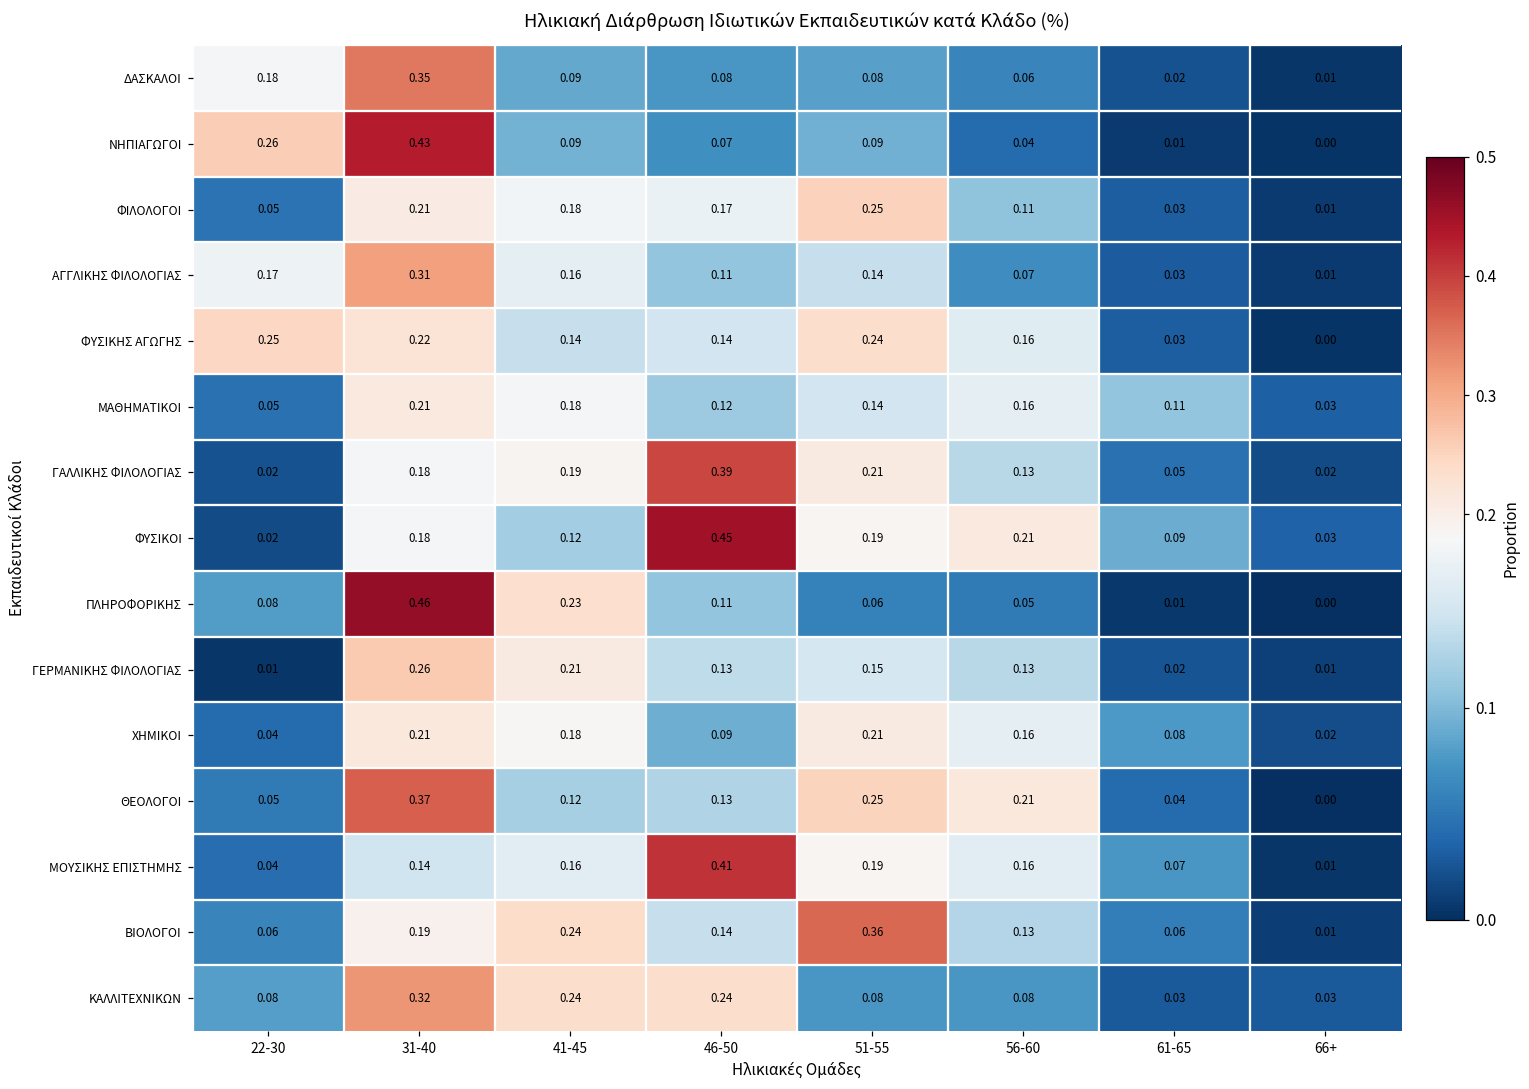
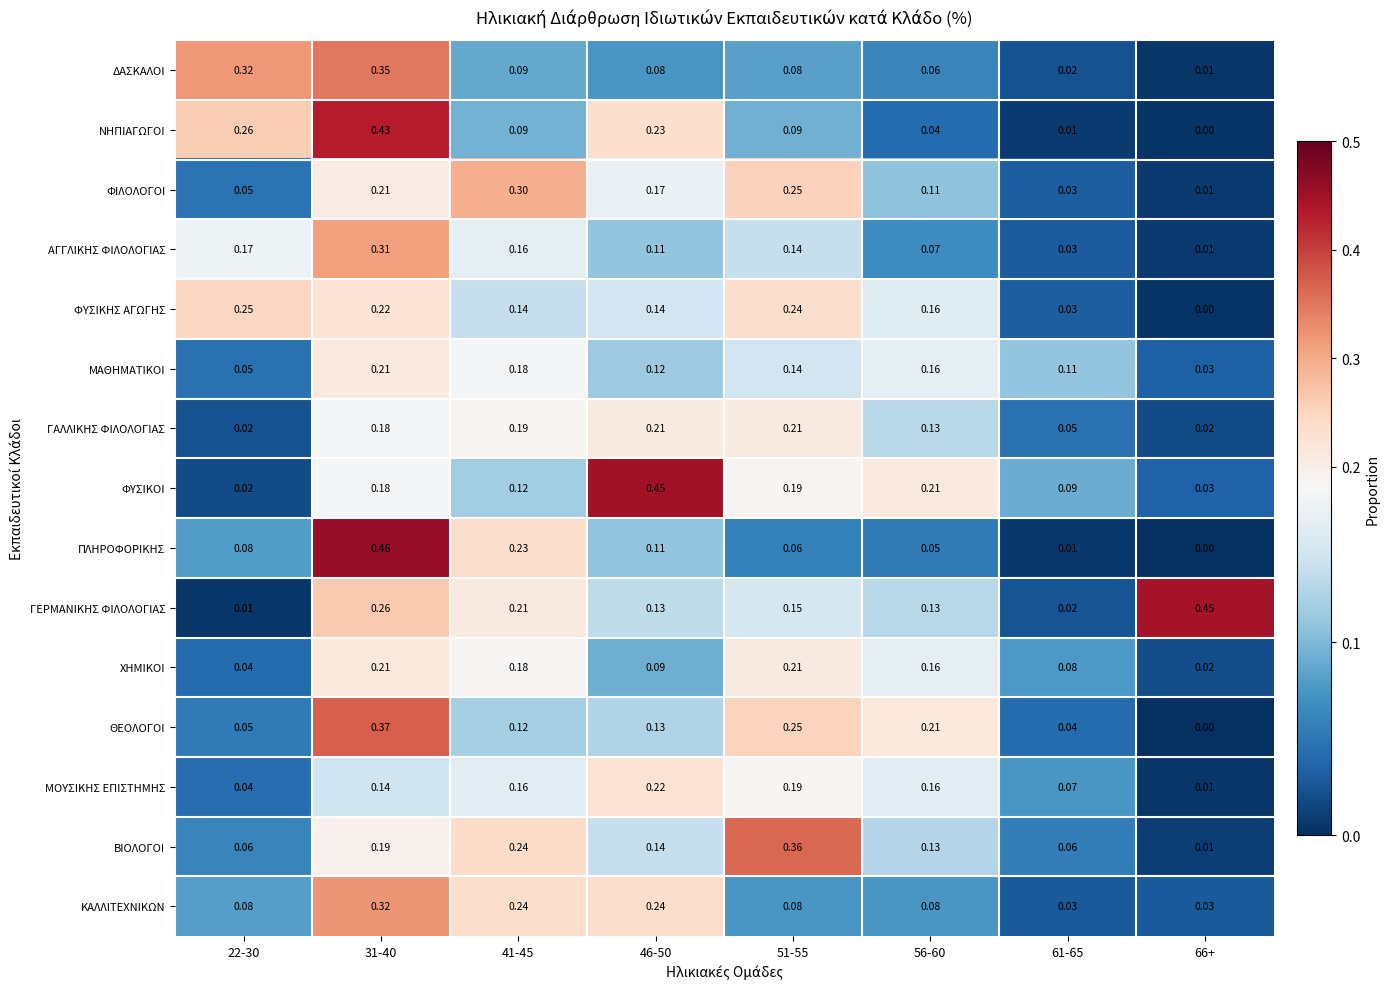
ΔΑΣΚΑΛΟΙ, 22-30: 0.18 -> 0.32
ΝΗΠΙΑΓΩΓΟΙ, 46-50: 0.07 -> 0.23
ΦΙΛΟΛΟΓΟΙ, 41-45: 0.18 -> 0.30
ΓΑΛΛΙΚΗΣ ΦΙΛΟΛΟΓΙΑΣ, 46-50: 0.39 -> 0.21
ΓΕΡΜΑΝΙΚΗΣ ΦΙΛΟΛΟΓΙΑΣ, 66+: 0.01 -> 0.45
ΜΟΥΣΙΚΗΣ ΕΠΙΣΤΗΜΗΣ, 46-50: 0.41 -> 0.22
